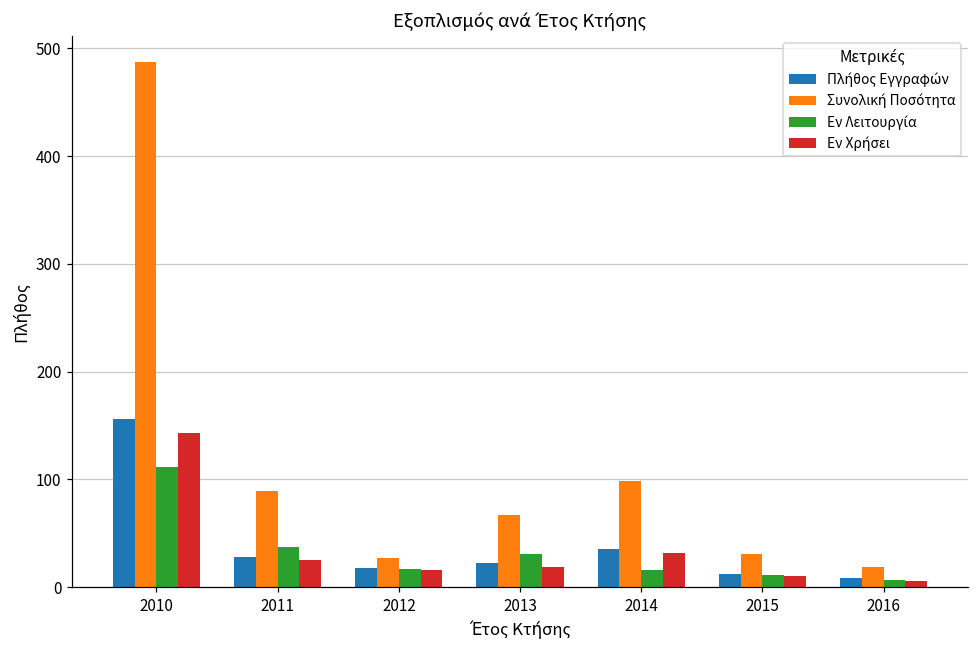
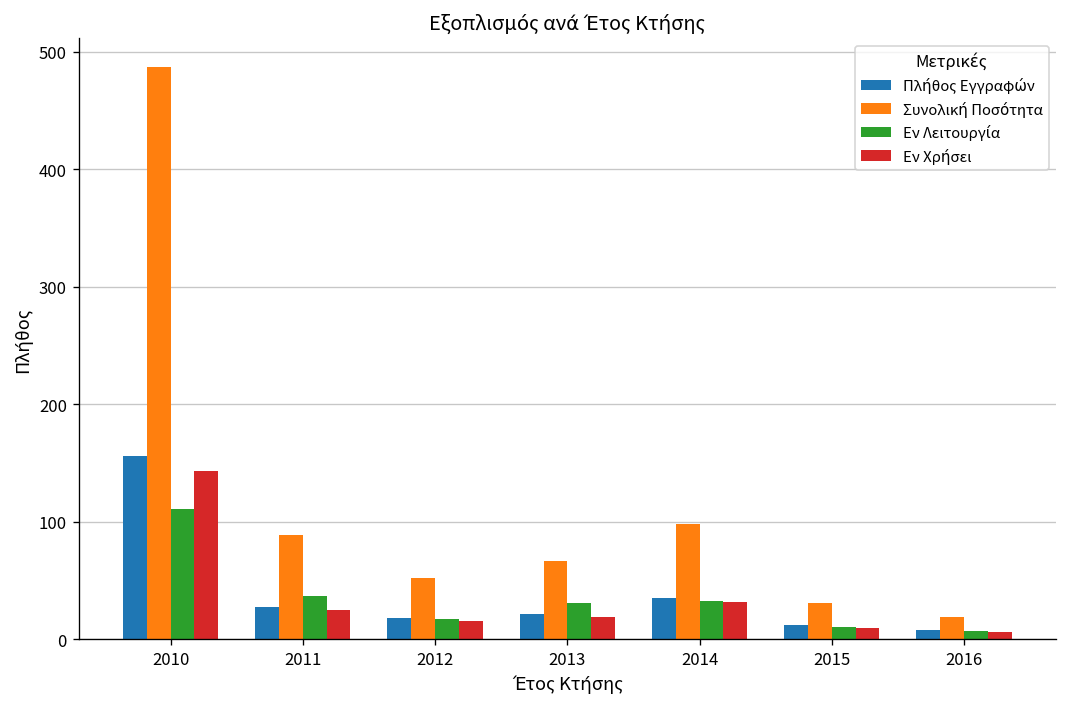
Συνολική Ποσότητα, 2012: 30 -> 50
Εν Λειτουργία, 2014: 20 -> 30
